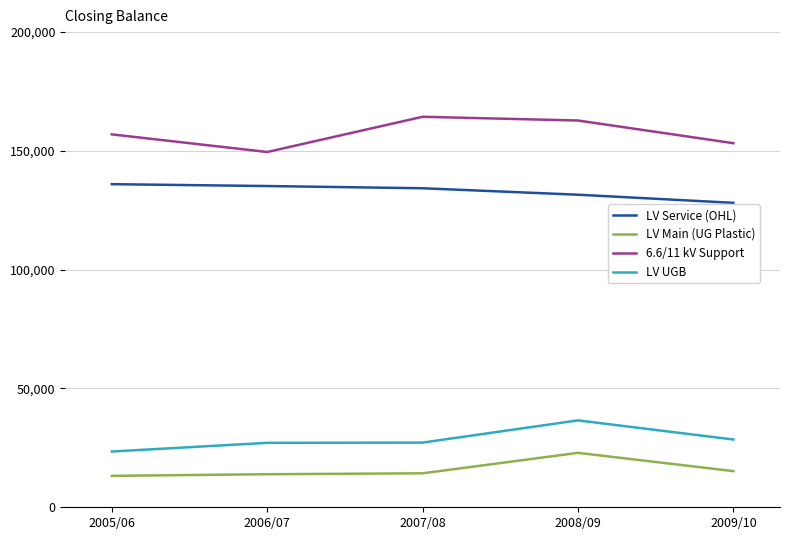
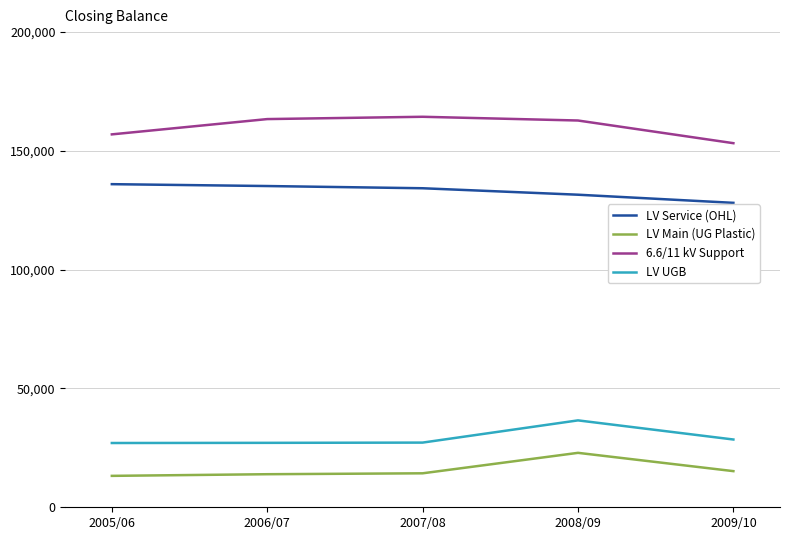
LV UGB, 2005/06: 23,000 -> 27,000
6.6/11 kV Support, 2006/07: 150,000 -> 163,000
